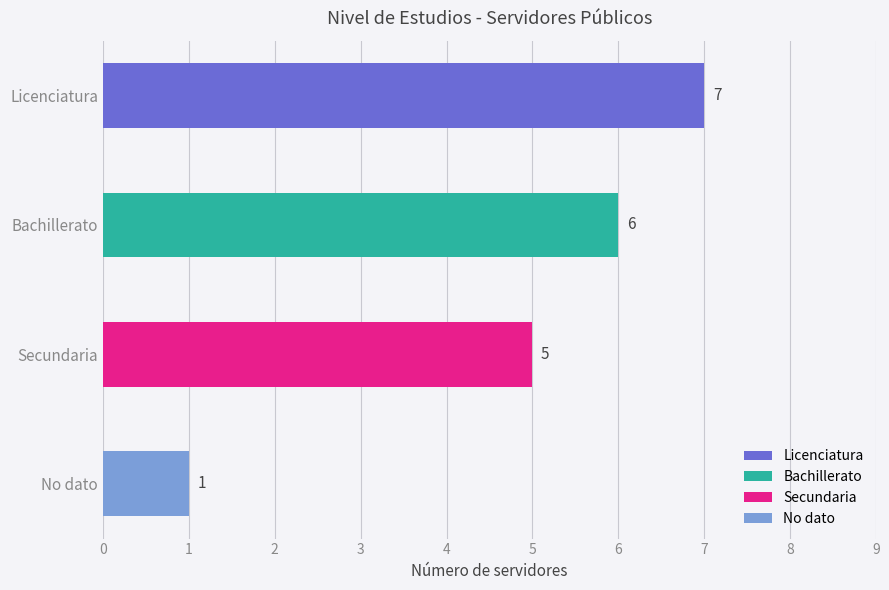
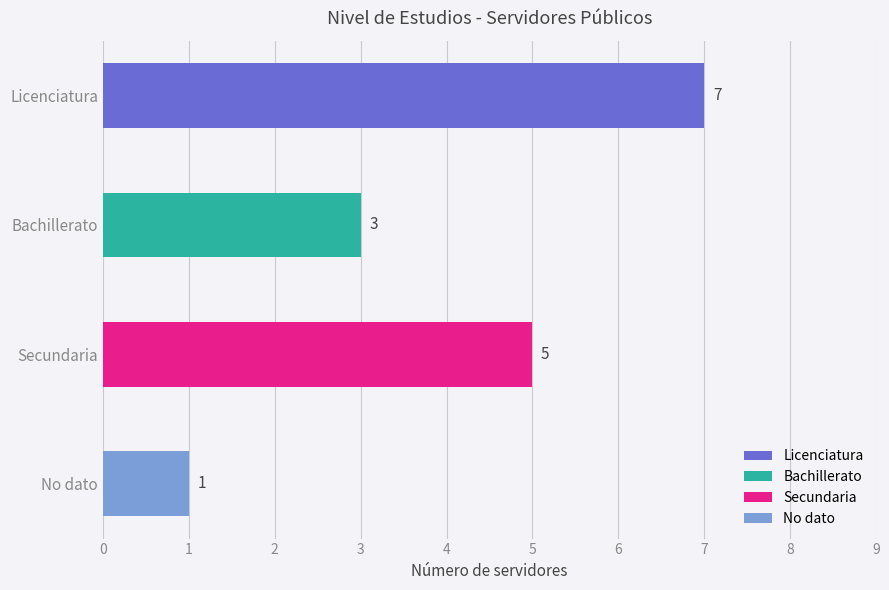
Bachillerato: 6 -> 3
